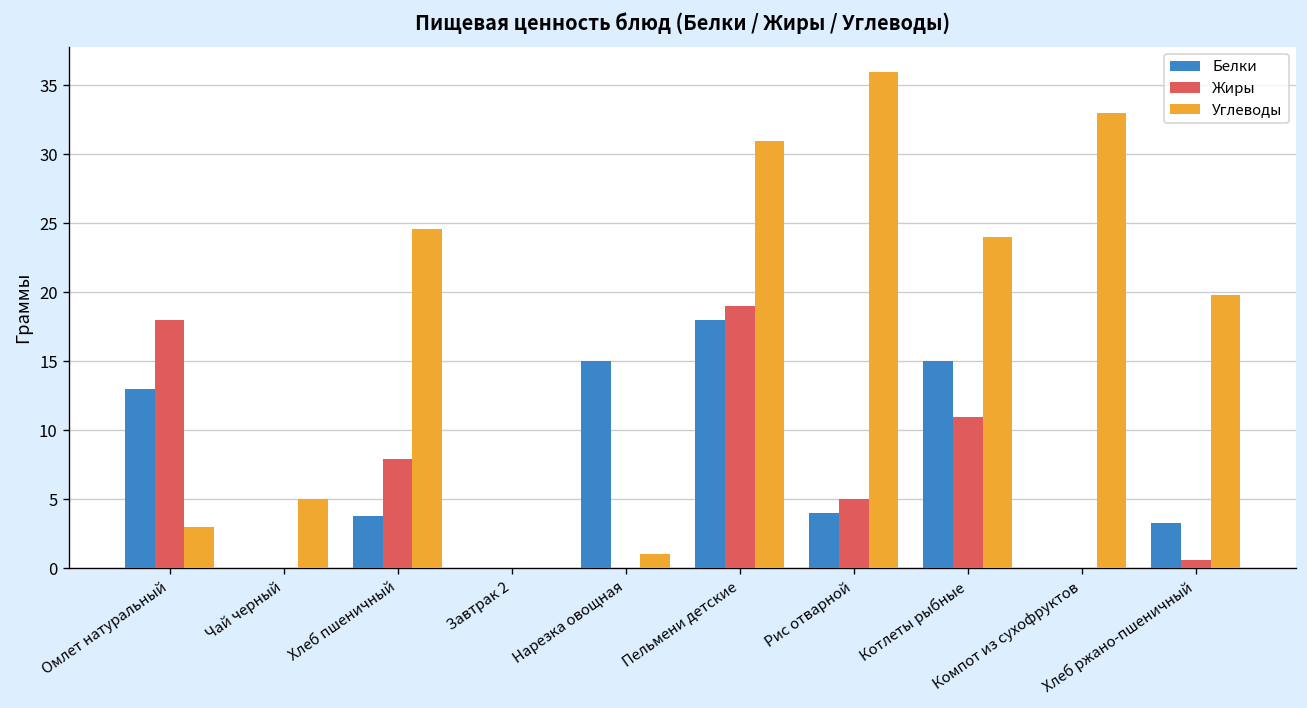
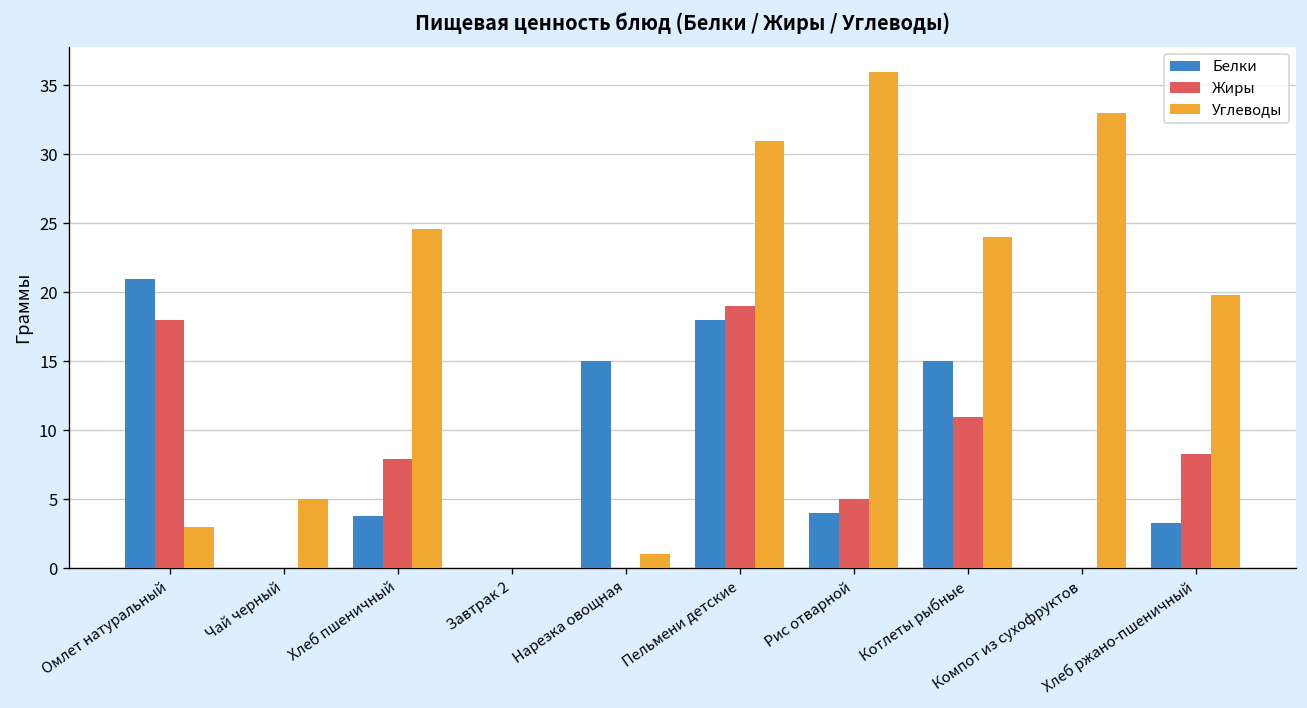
Белки, Омлет натуральный: 13 -> 21
Жиры, Хлеб ржано-пшеничный: 0.6 -> 8.3
